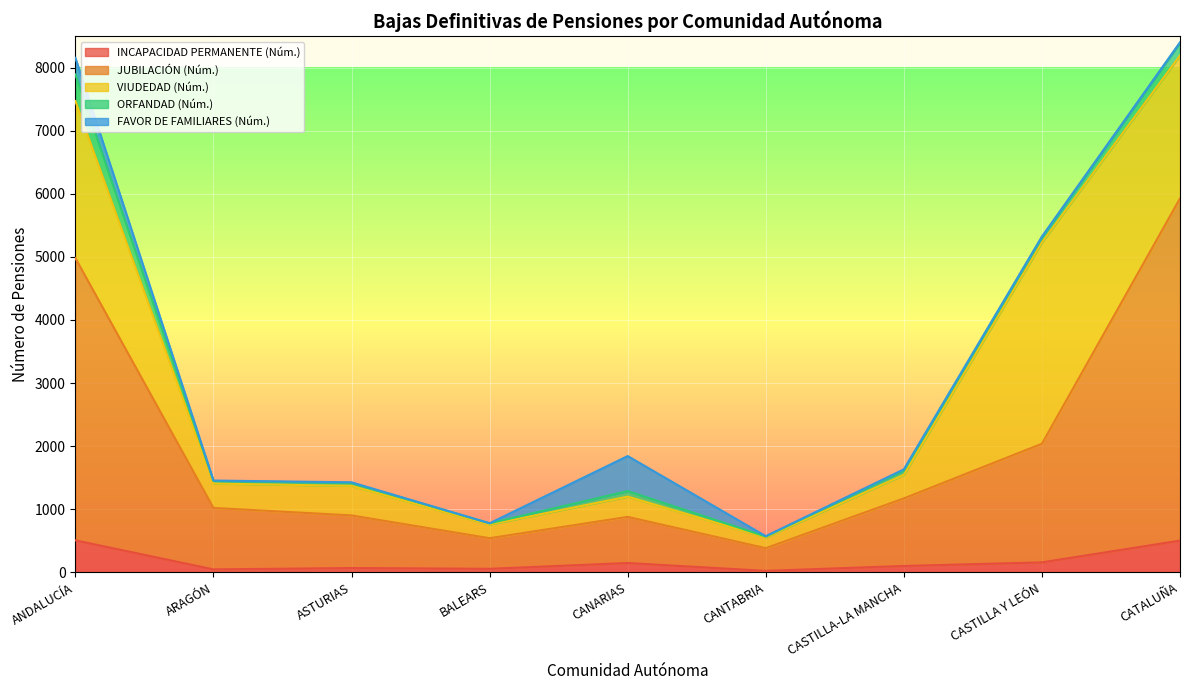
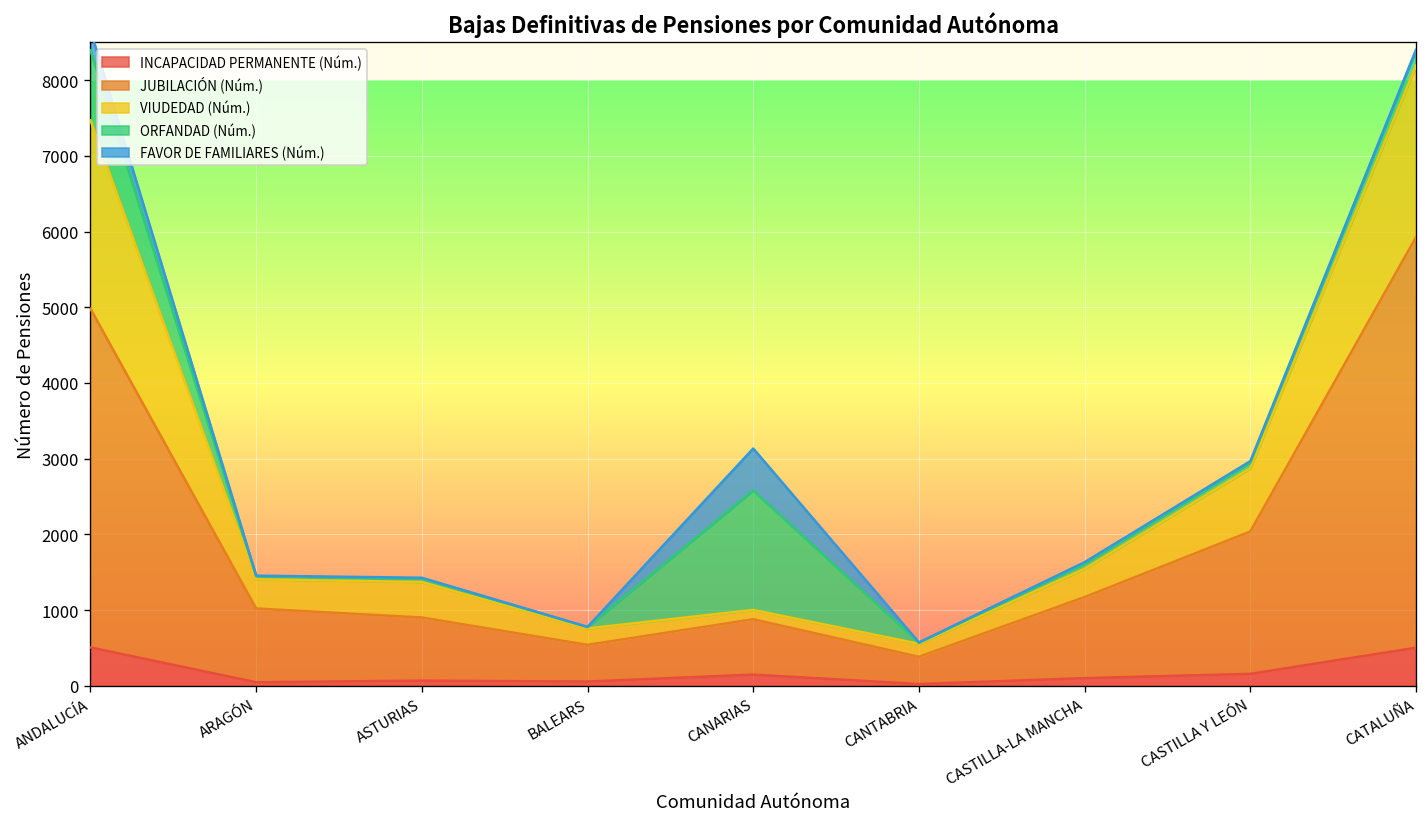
ORFANDAD (Núm.), ANDALUCÍA: 400 -> 900
VIUDEDAD (Núm.), CANARIAS: 300 -> 100
ORFANDAD (Núm.), CANARIAS: 100 -> 1600
VIUDEDAD (Núm.), CASTILLA Y LEÓN: 3200 -> 800
